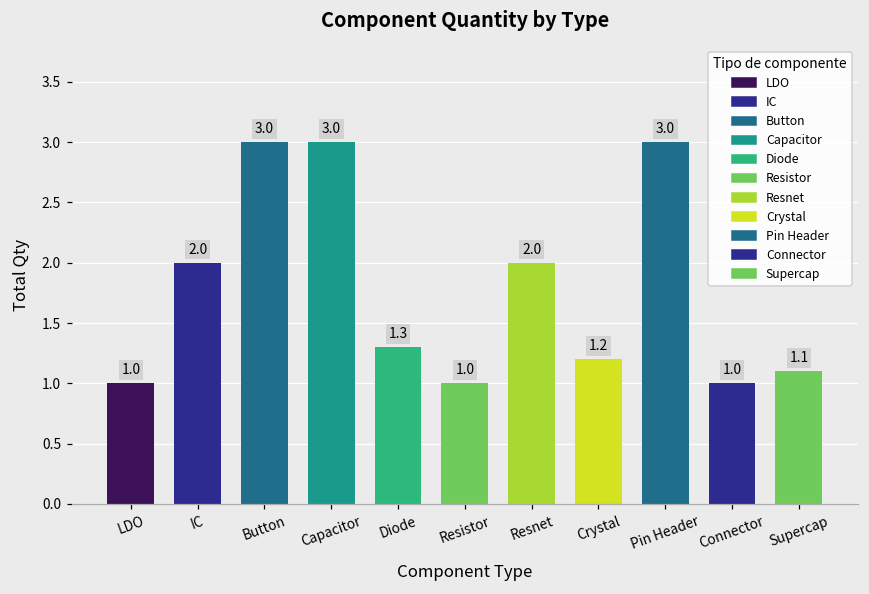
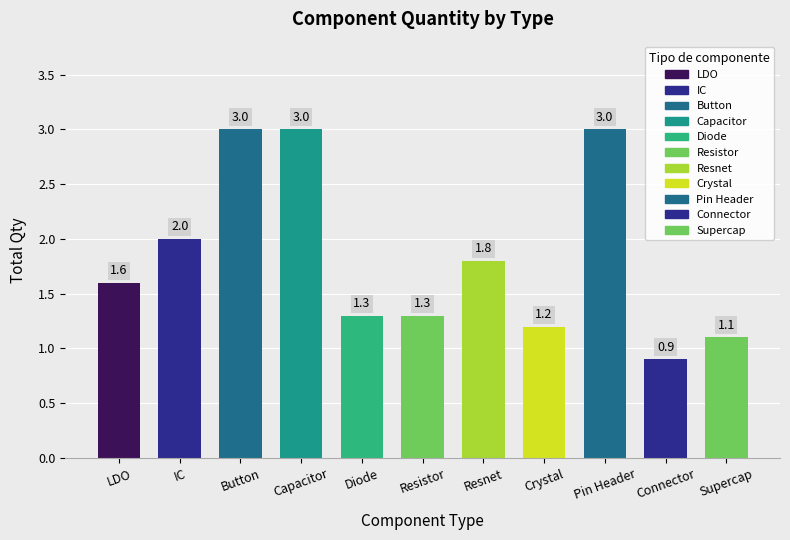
LDO: 1.0 -> 1.6
Resistor: 1.0 -> 1.3
Resnet: 2.0 -> 1.8
Connector: 1.0 -> 0.9
